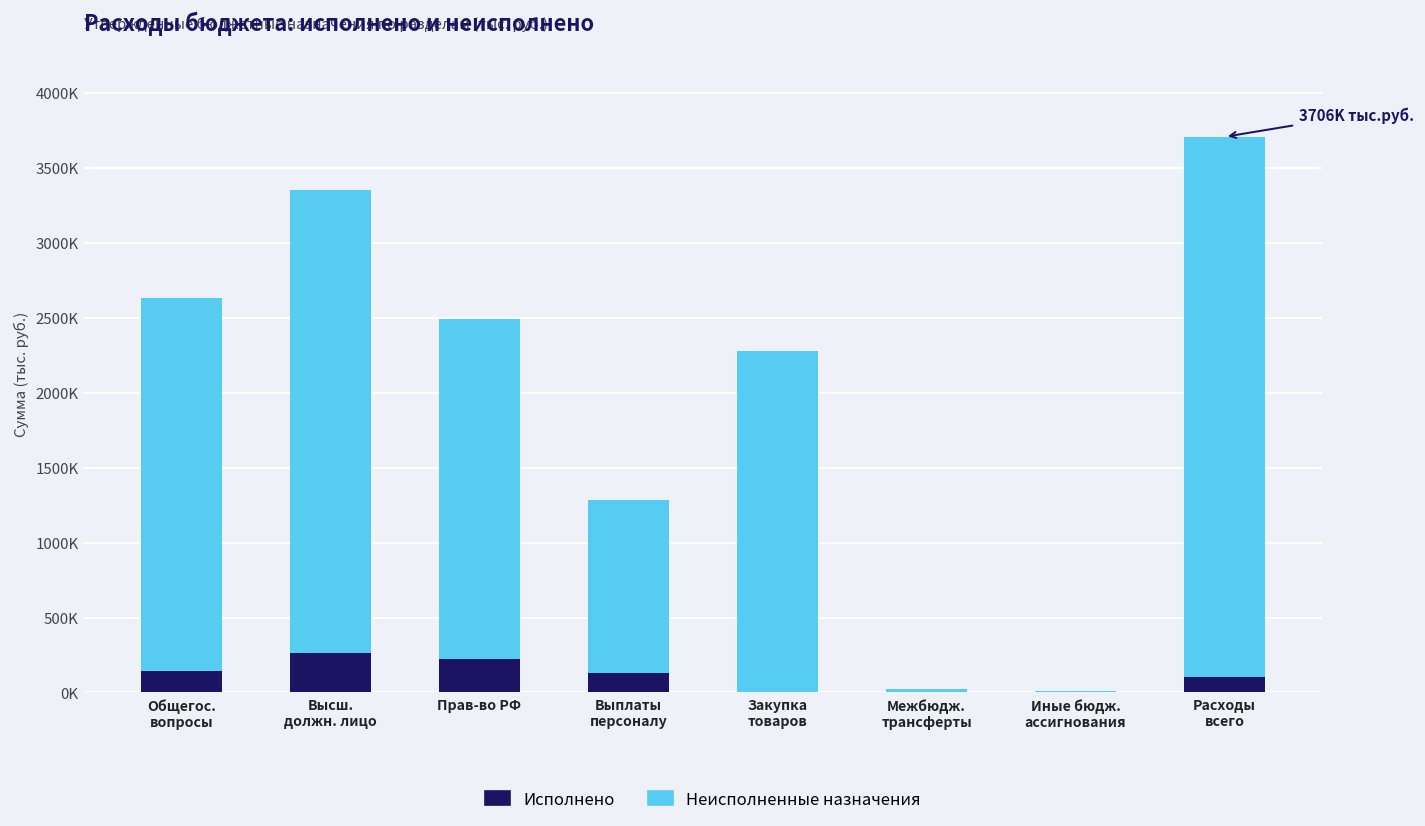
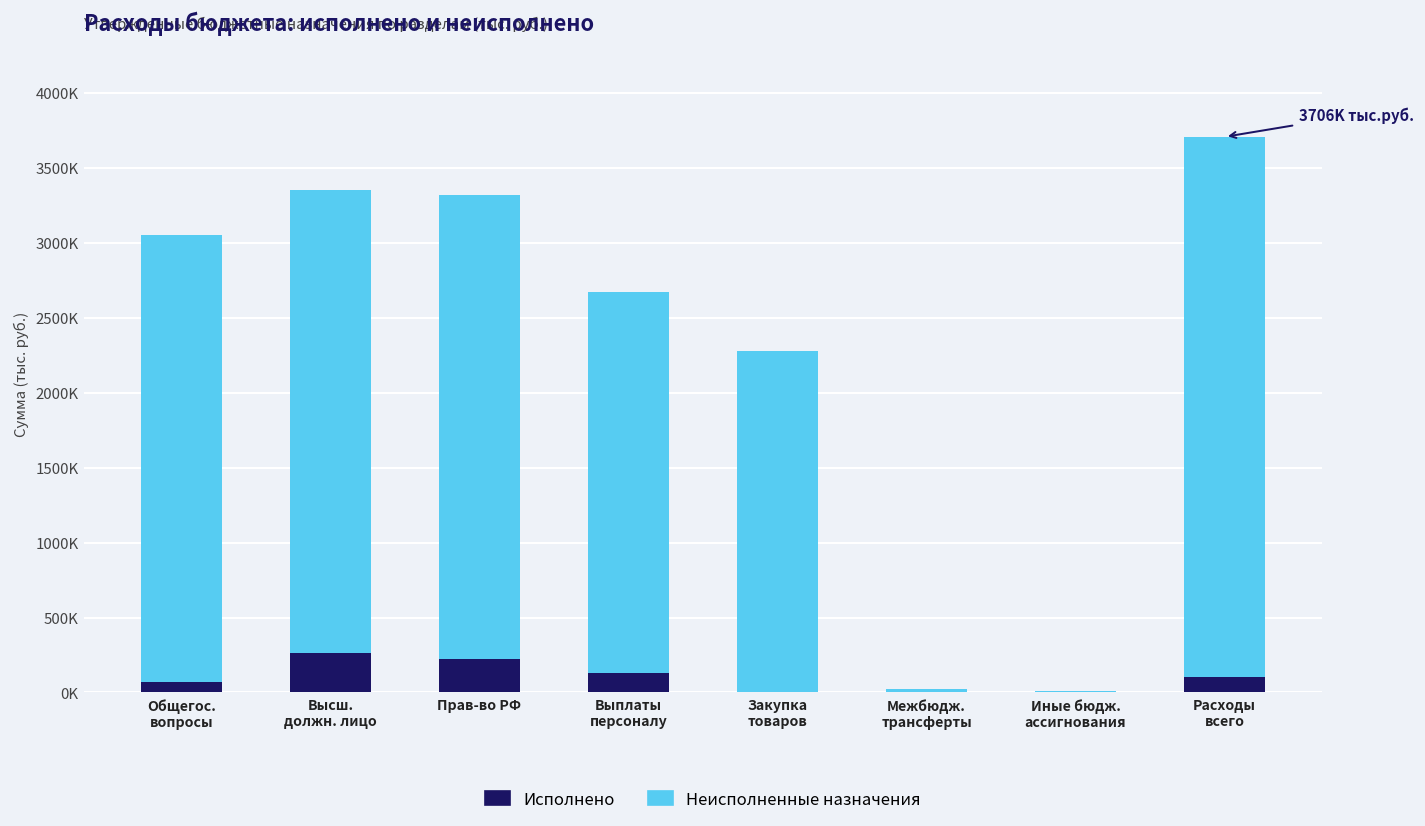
Исполнено, Общегос. вопросы: 140000 -> 70000
Неисполненные назначения, Общегос. вопросы: 2490000 -> 2980000
Неисполненные назначения, Прав-во РФ: 2270000 -> 3100000
Неисполненные назначения, Выплаты персоналу: 1150000 -> 2540000
